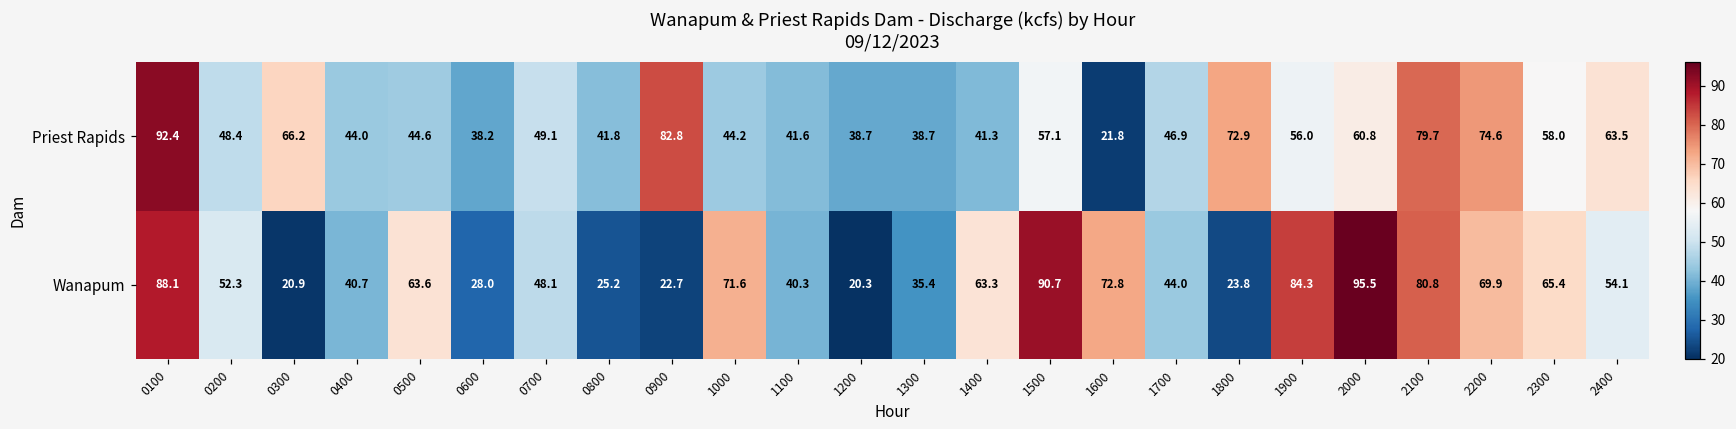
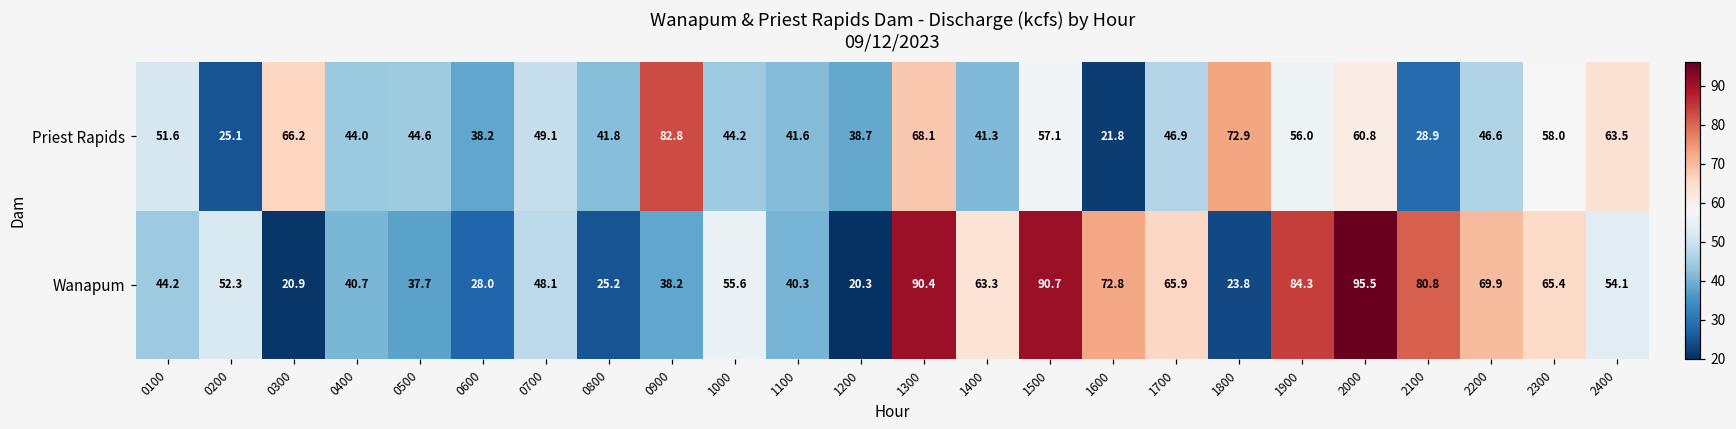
Priest Rapids, 0100: 92.4 -> 51.6
Priest Rapids, 0200: 48.4 -> 25.1
Priest Rapids, 1300: 38.7 -> 68.1
Priest Rapids, 2100: 79.7 -> 28.9
Priest Rapids, 2200: 74.6 -> 46.6
Wanapum, 0100: 88.1 -> 44.2
Wanapum, 0500: 63.6 -> 37.7
Wanapum, 0900: 22.7 -> 38.2
Wanapum, 1000: 71.6 -> 55.6
Wanapum, 1300: 35.4 -> 90.4
Wanapum, 1700: 44.0 -> 65.9
